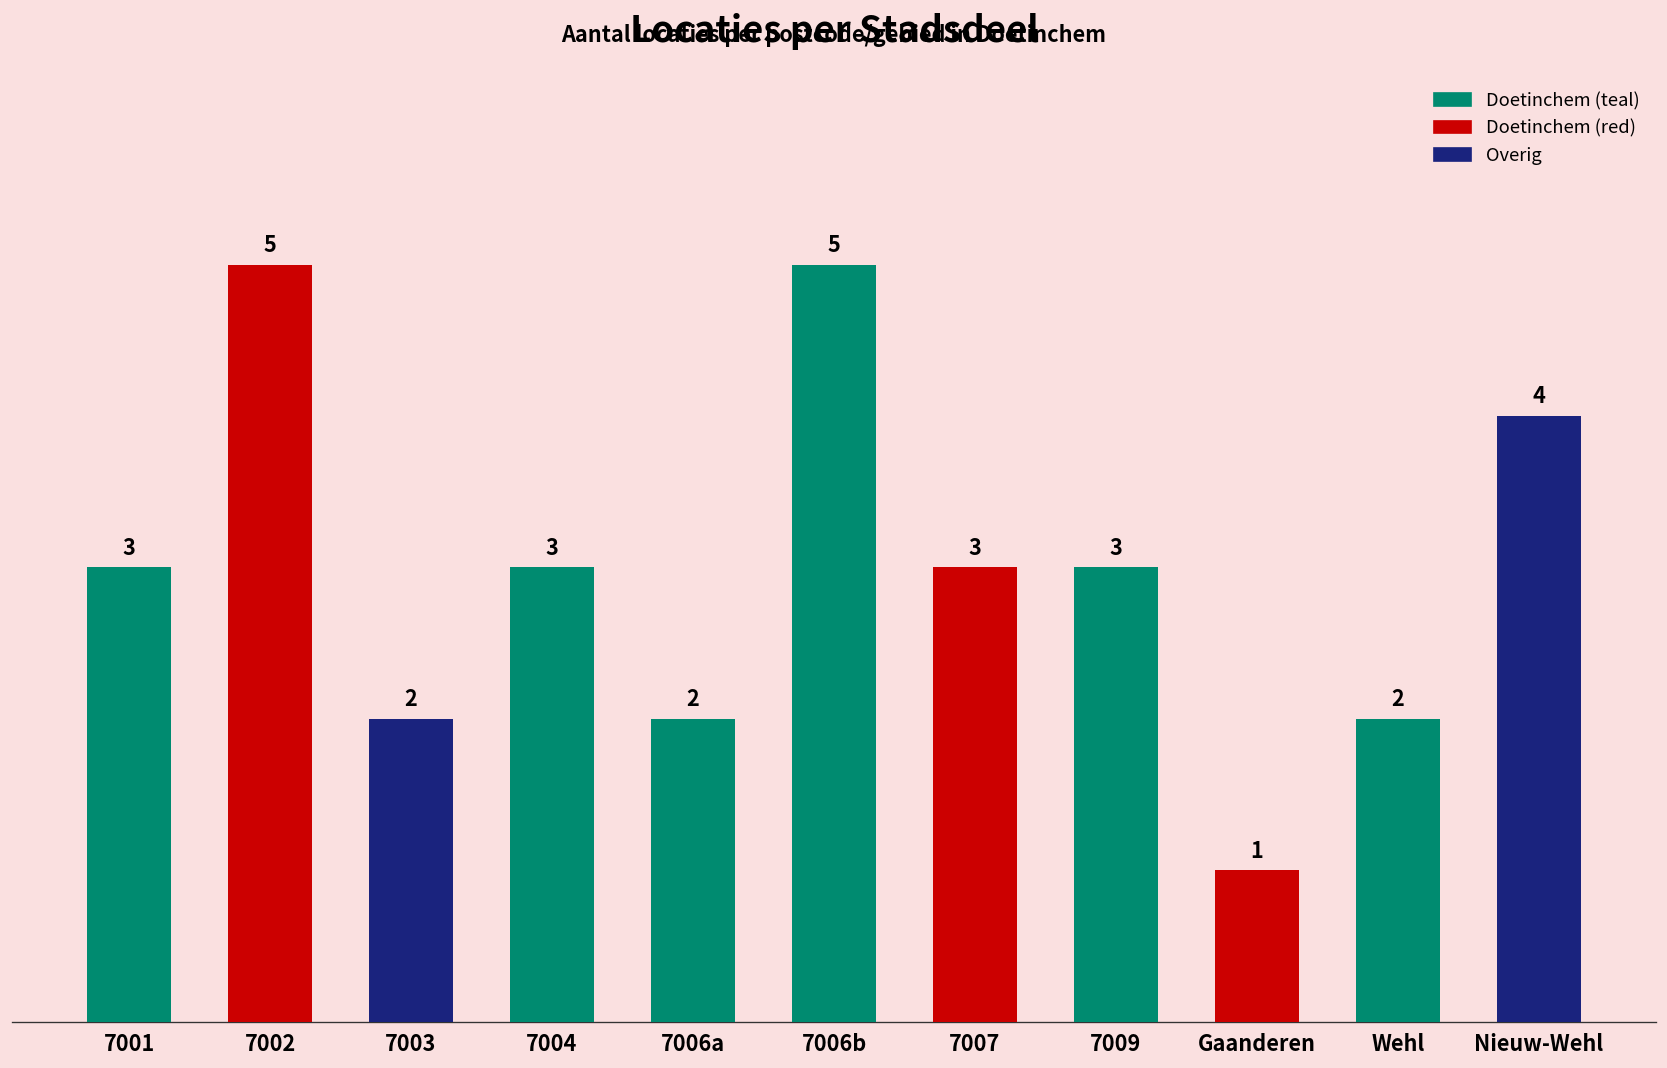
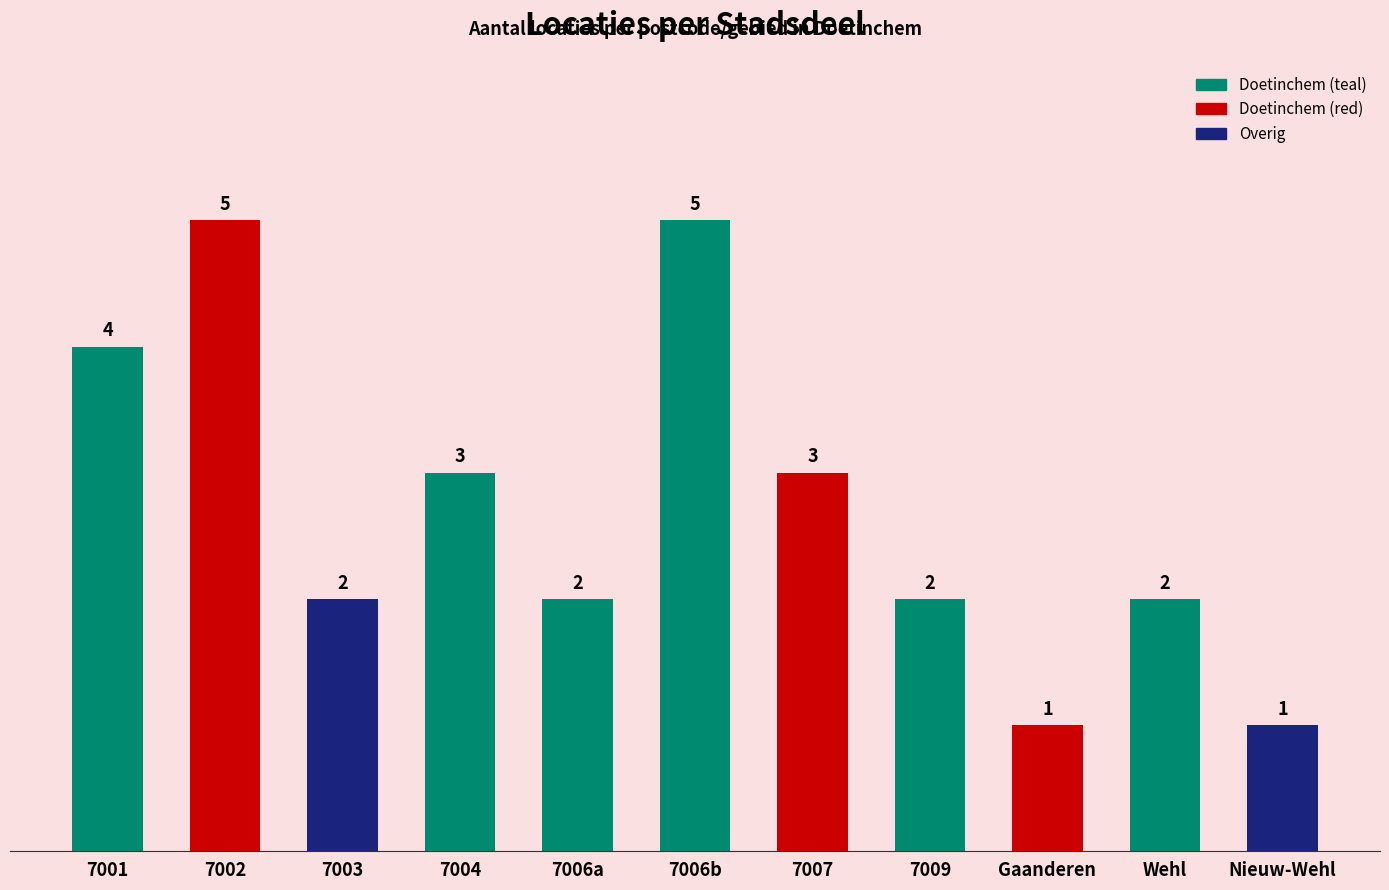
7001: 3 -> 4
7009: 3 -> 2
Nieuw-Wehl: 4 -> 1
